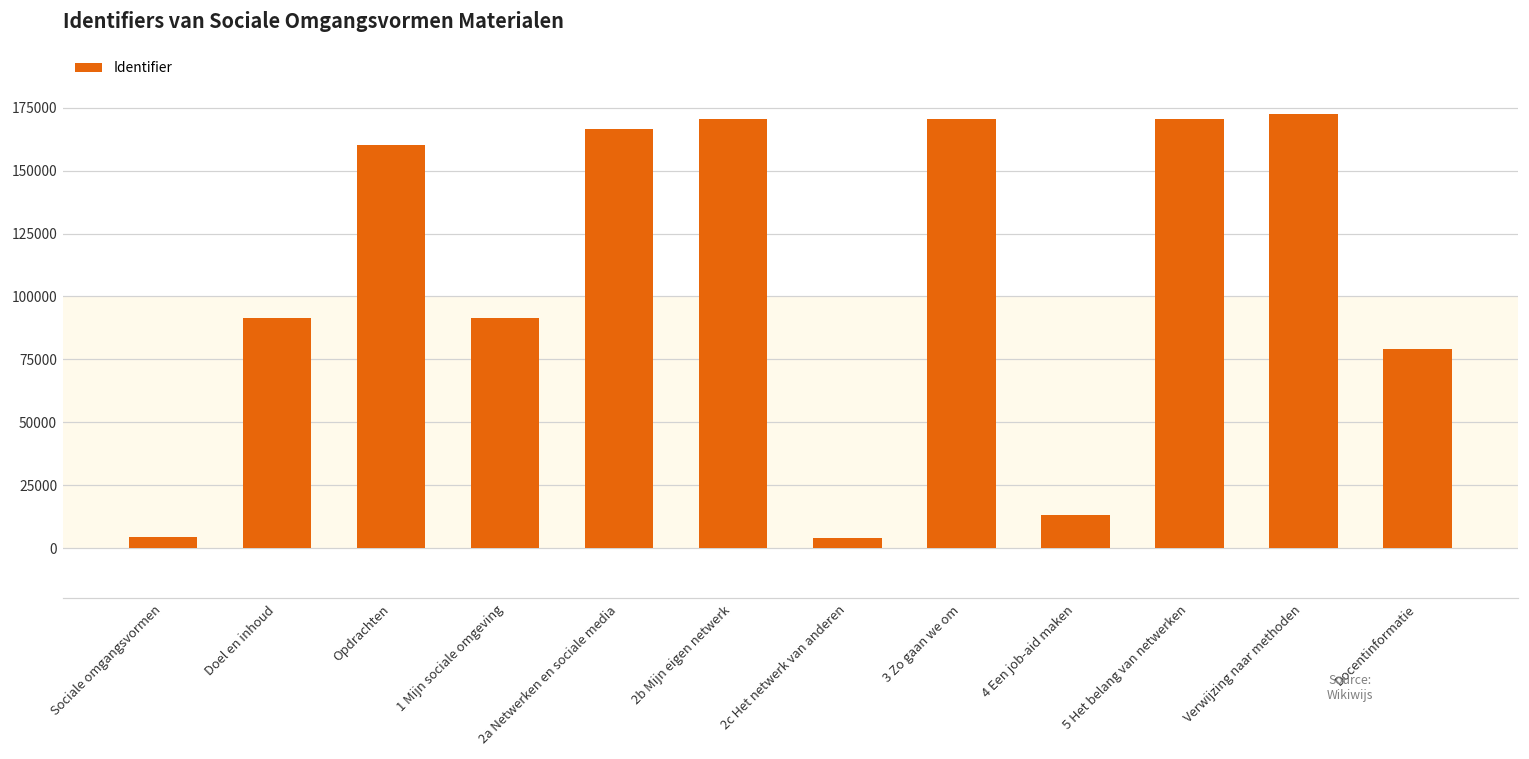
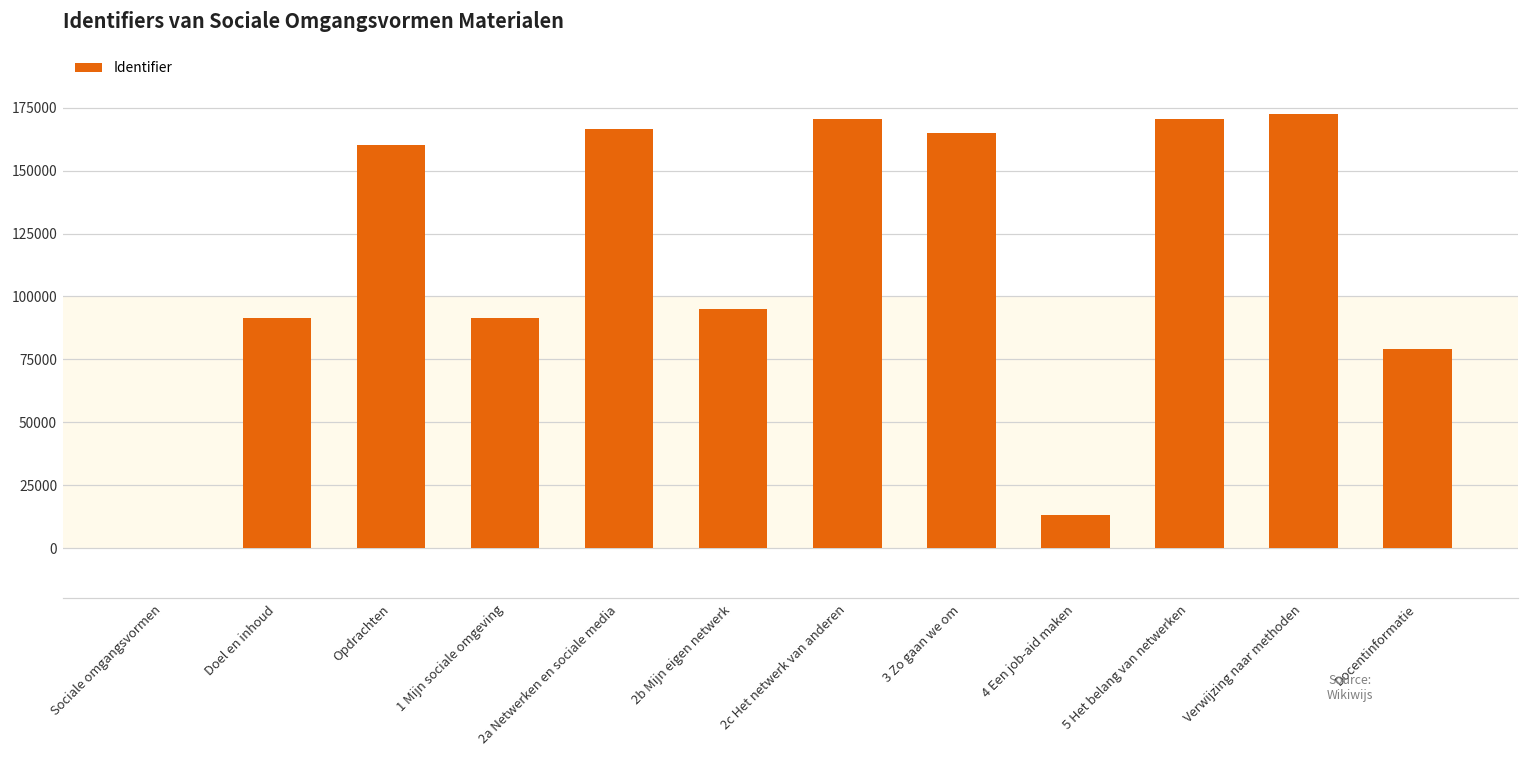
Sociale omgangsvormen: 4000 -> 0
2b Mijn eigen netwerk: 171000 -> 95000
2c Het netwerk van anderen: 4000 -> 171000
3 Zo gaan we om: 171000 -> 165000
